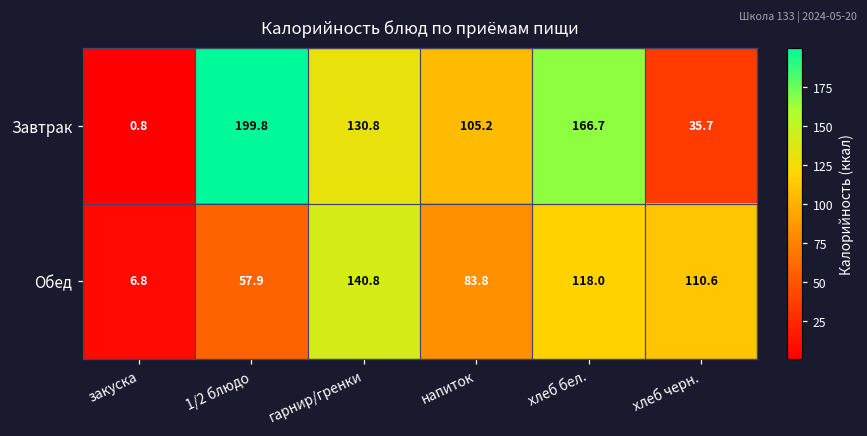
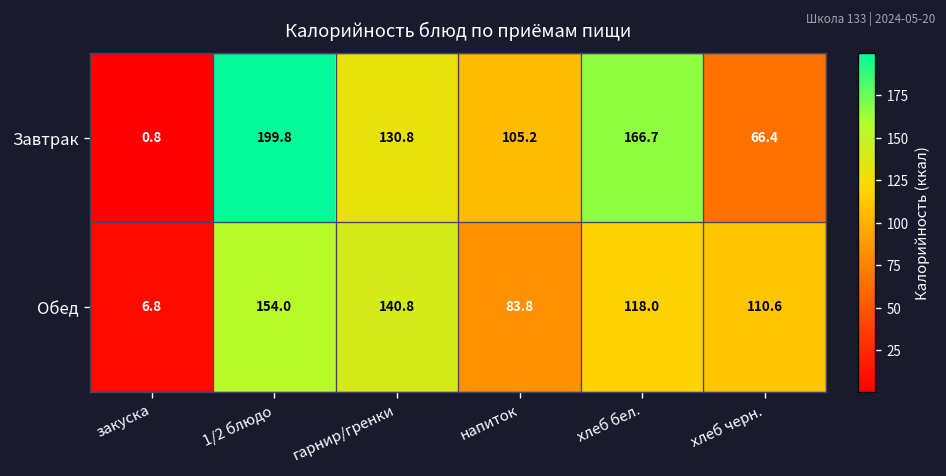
Завтрак, хлеб черн.: 35.7 -> 66.4
Обед, 1/2 блюдо: 57.9 -> 154.0
